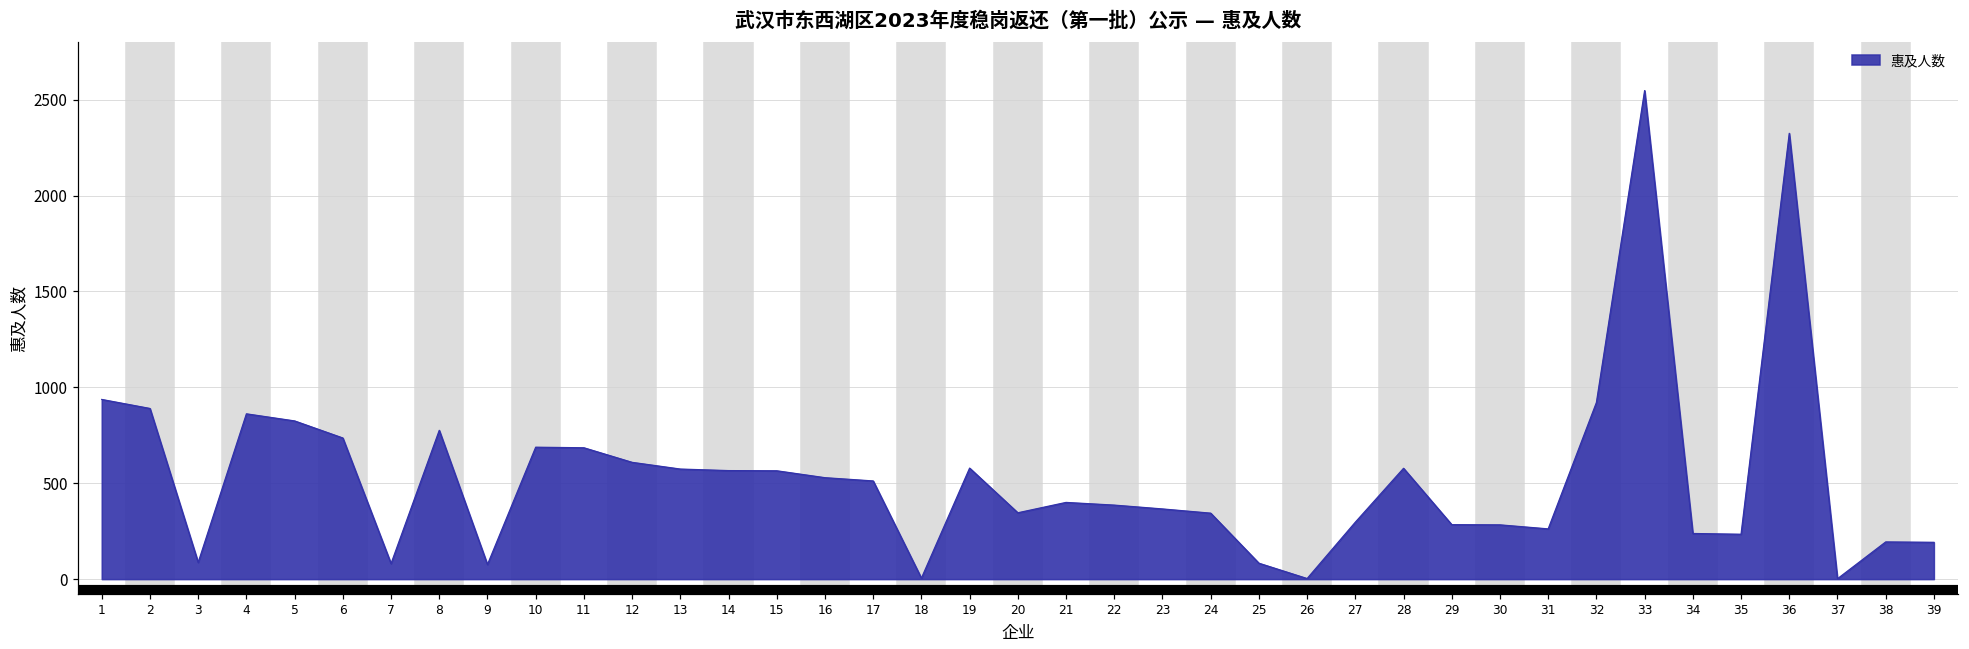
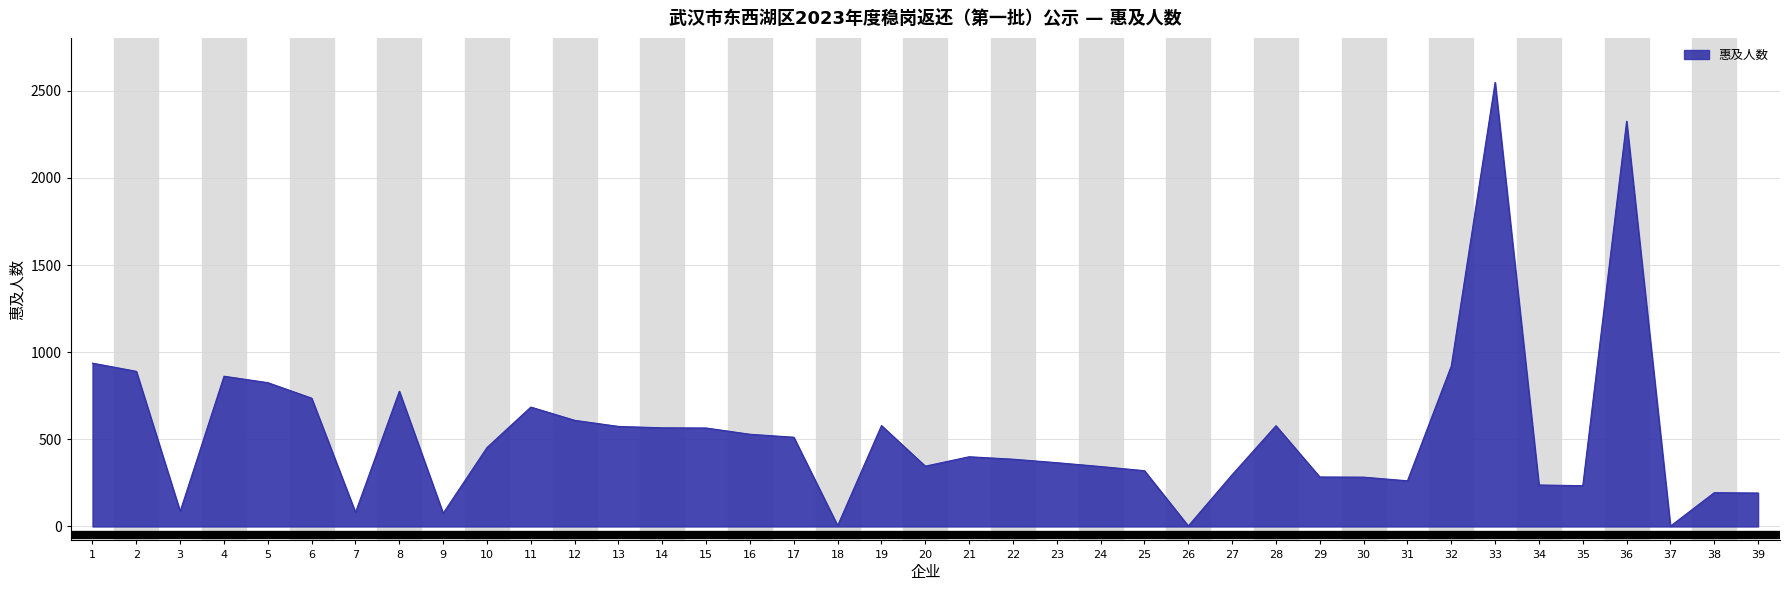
10: 690 -> 450
25: 80 -> 320
